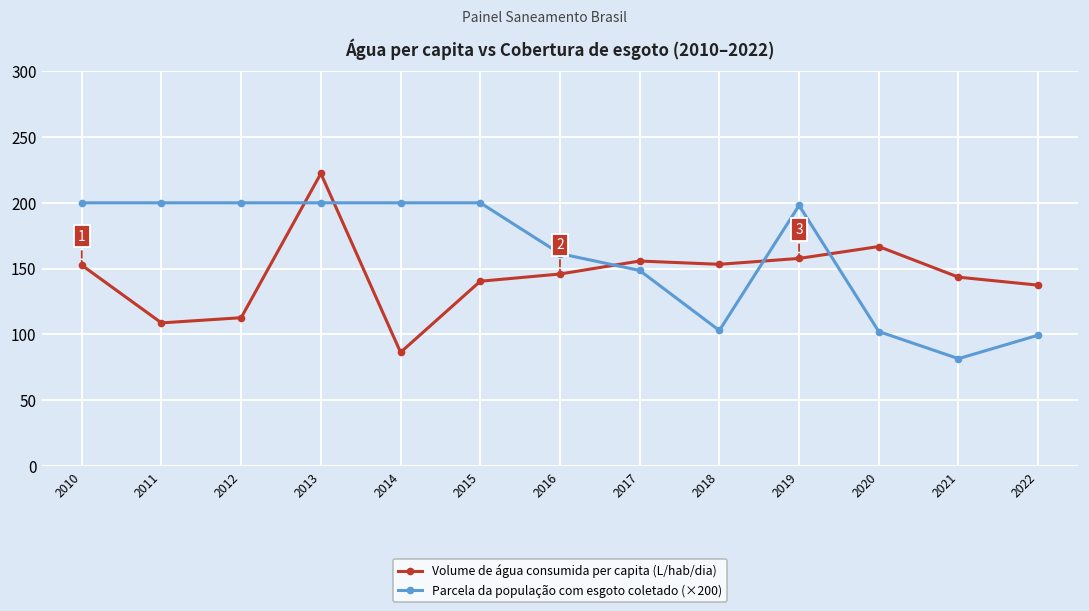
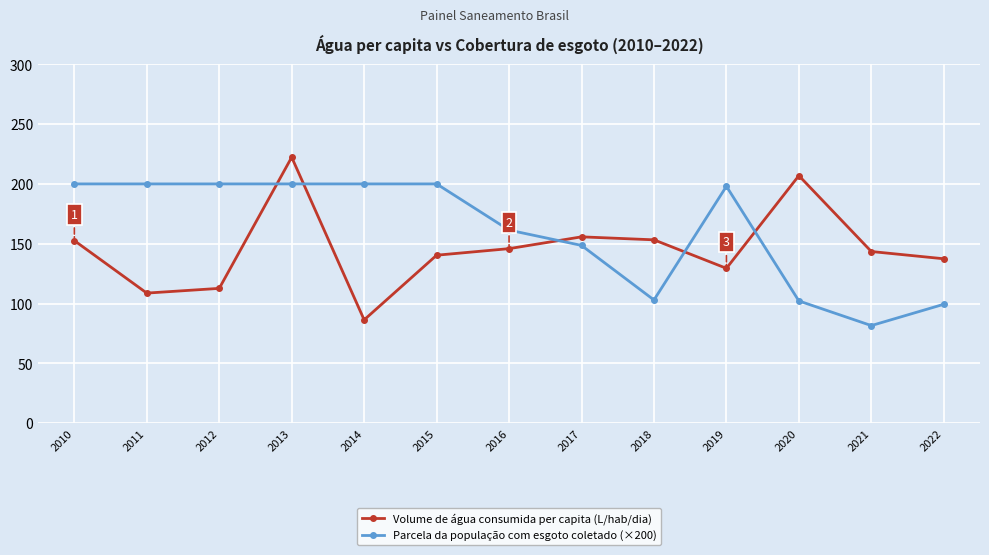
Volume de água consumida per capita (L/hab/dia), 2019: 158 -> 129
Volume de água consumida per capita (L/hab/dia), 2020: 167 -> 207
